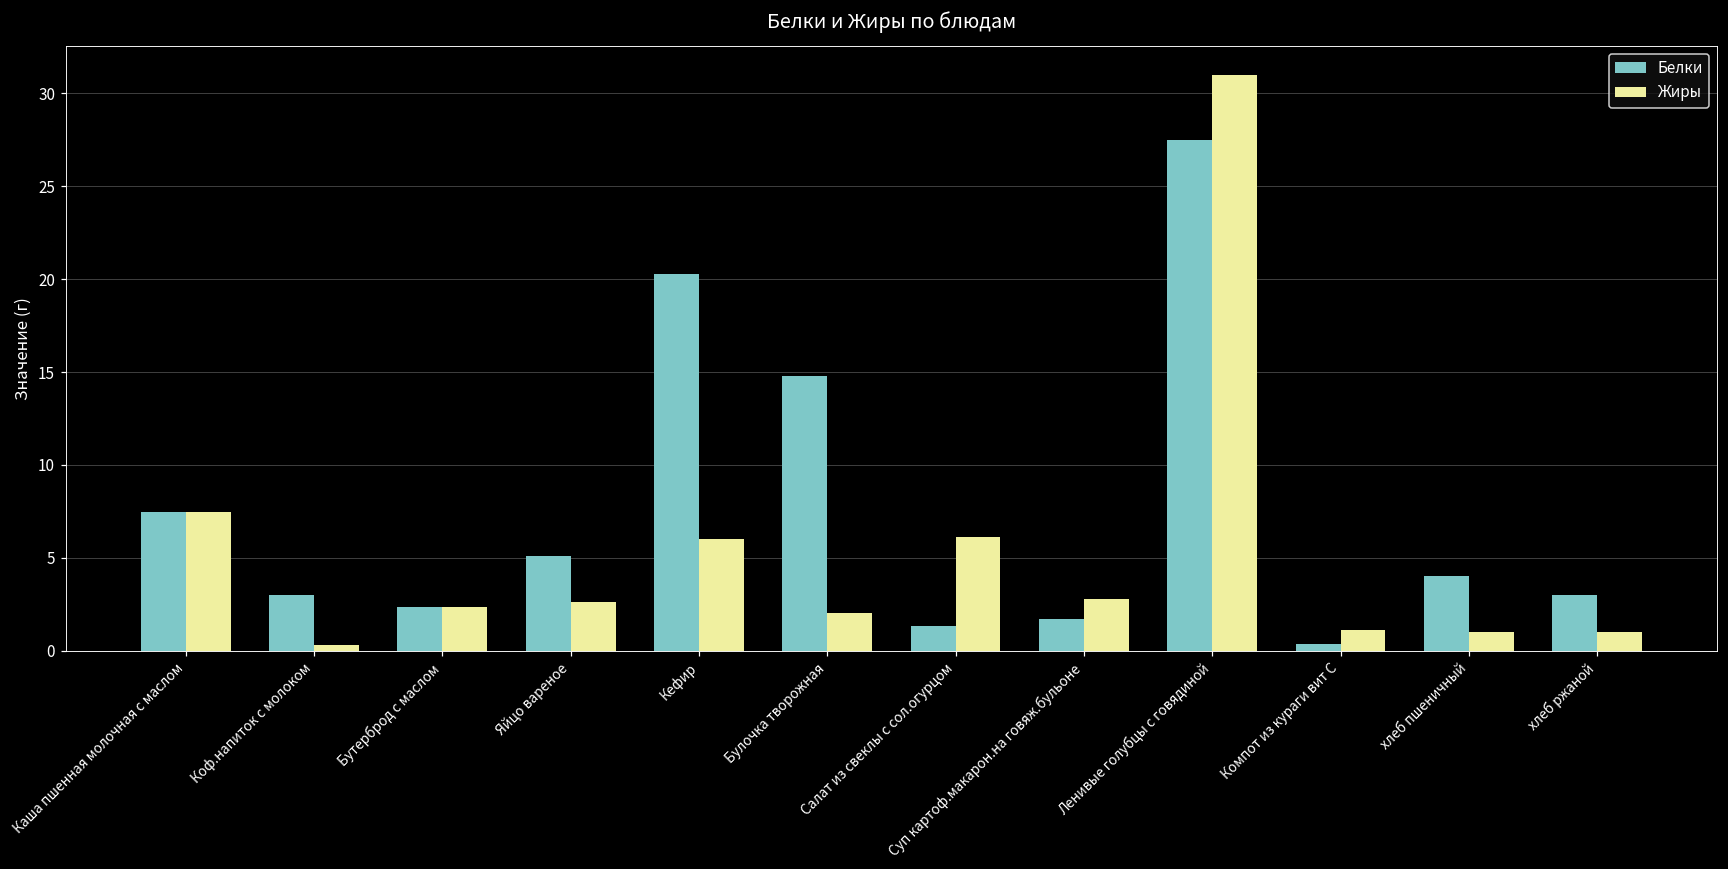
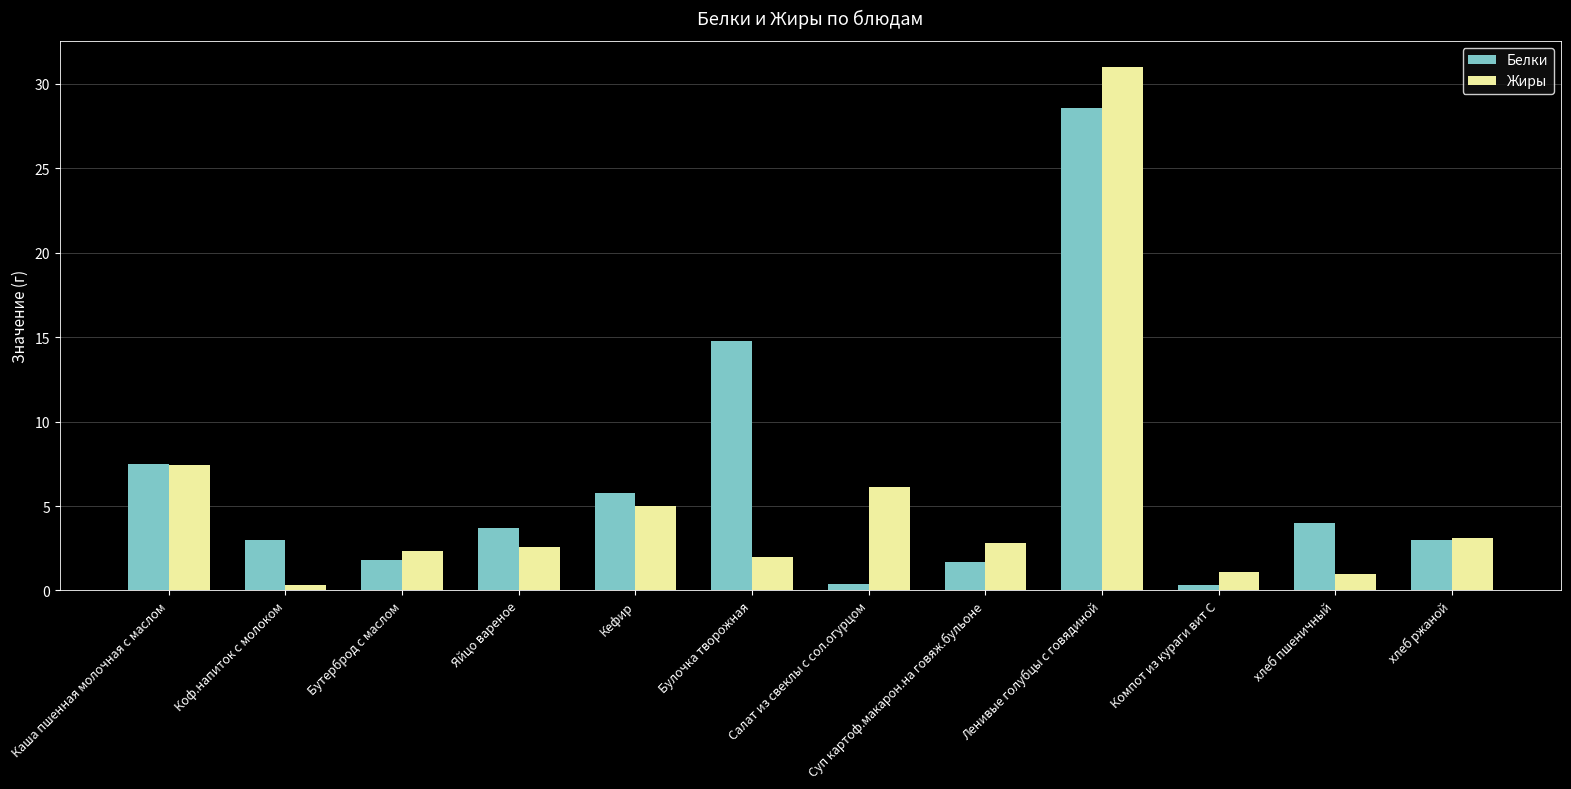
Белки, Бутерброд с маслом: 2.4 -> 1.8
Белки, Яйцо вареное: 5.1 -> 3.7
Белки, Кефир: 20.3 -> 5.8
Жиры, Кефир: 6 -> 5
Белки, Салат из свеклы с сол.огурцом: 1.3 -> 0.4
Белки, Ленивые голубцы с говядиной: 27.5 -> 28.6
Жиры, хлеб ржаной: 1.0 -> 3.1
